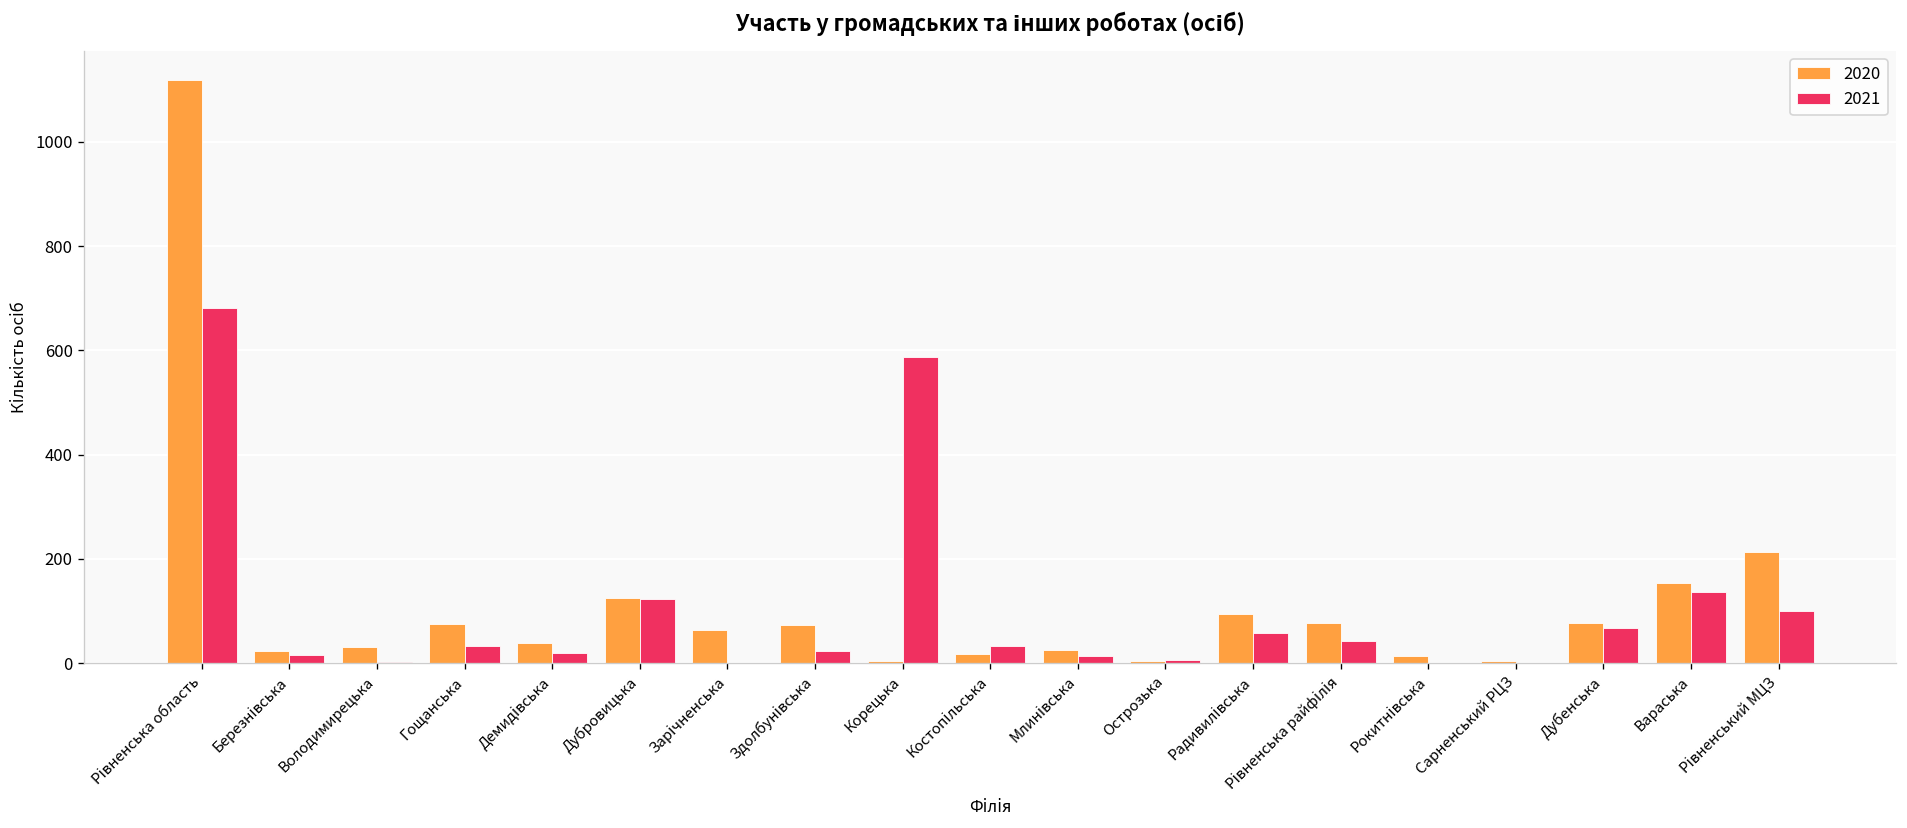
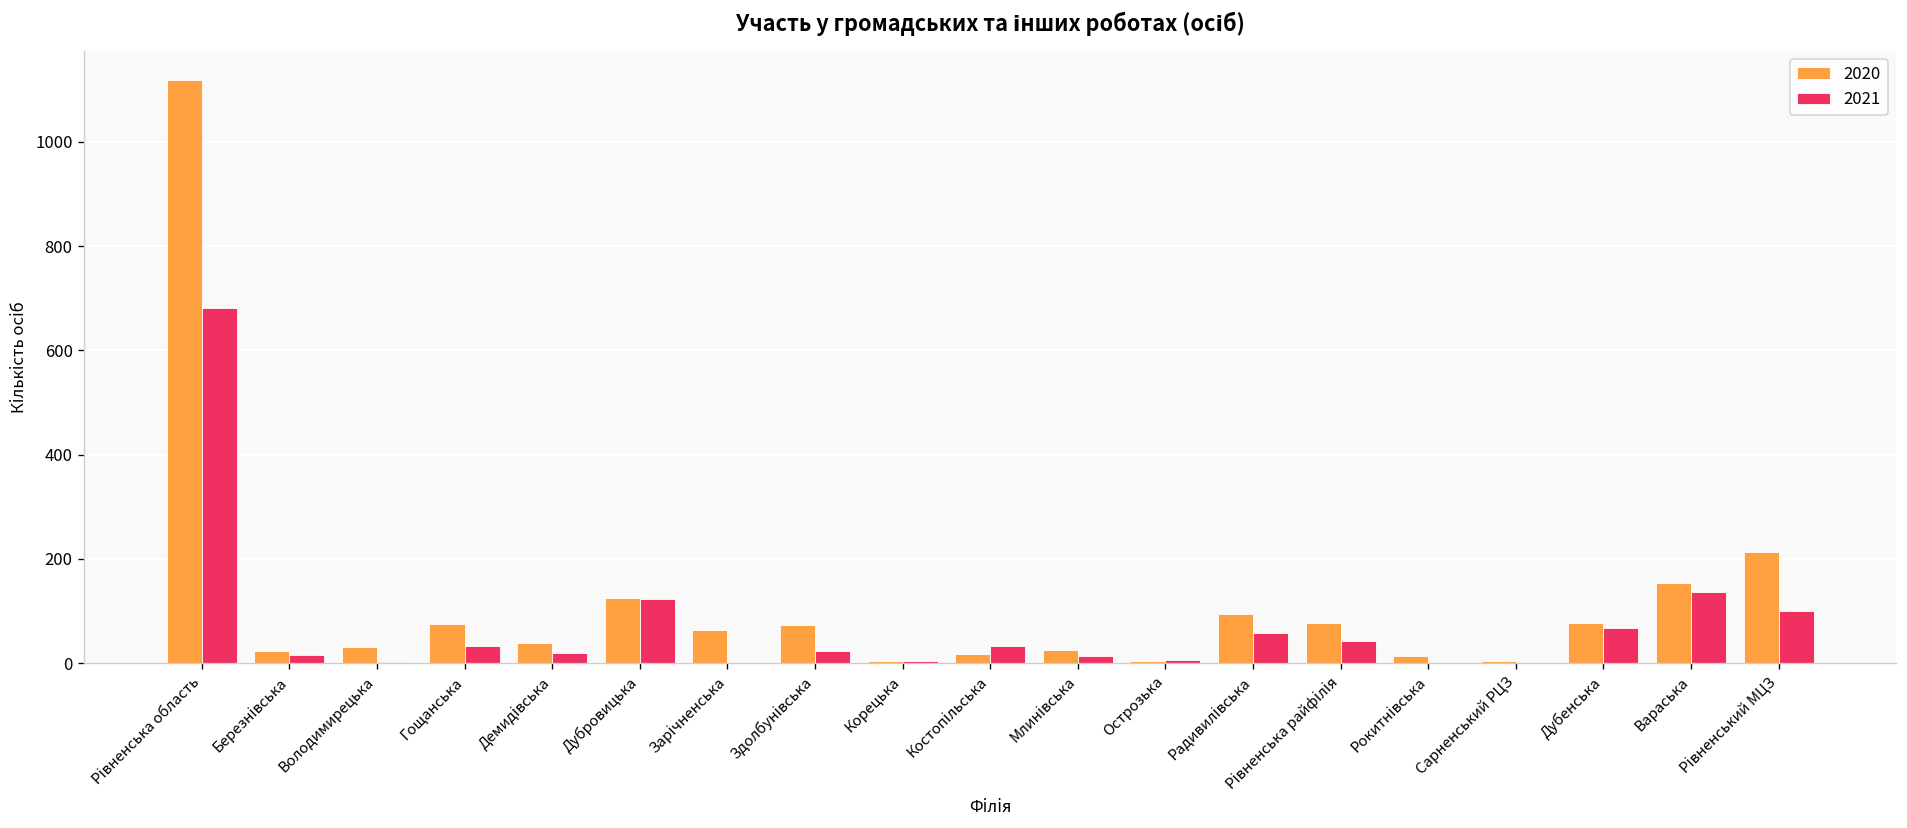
2021, Корецька: 590 -> 0
